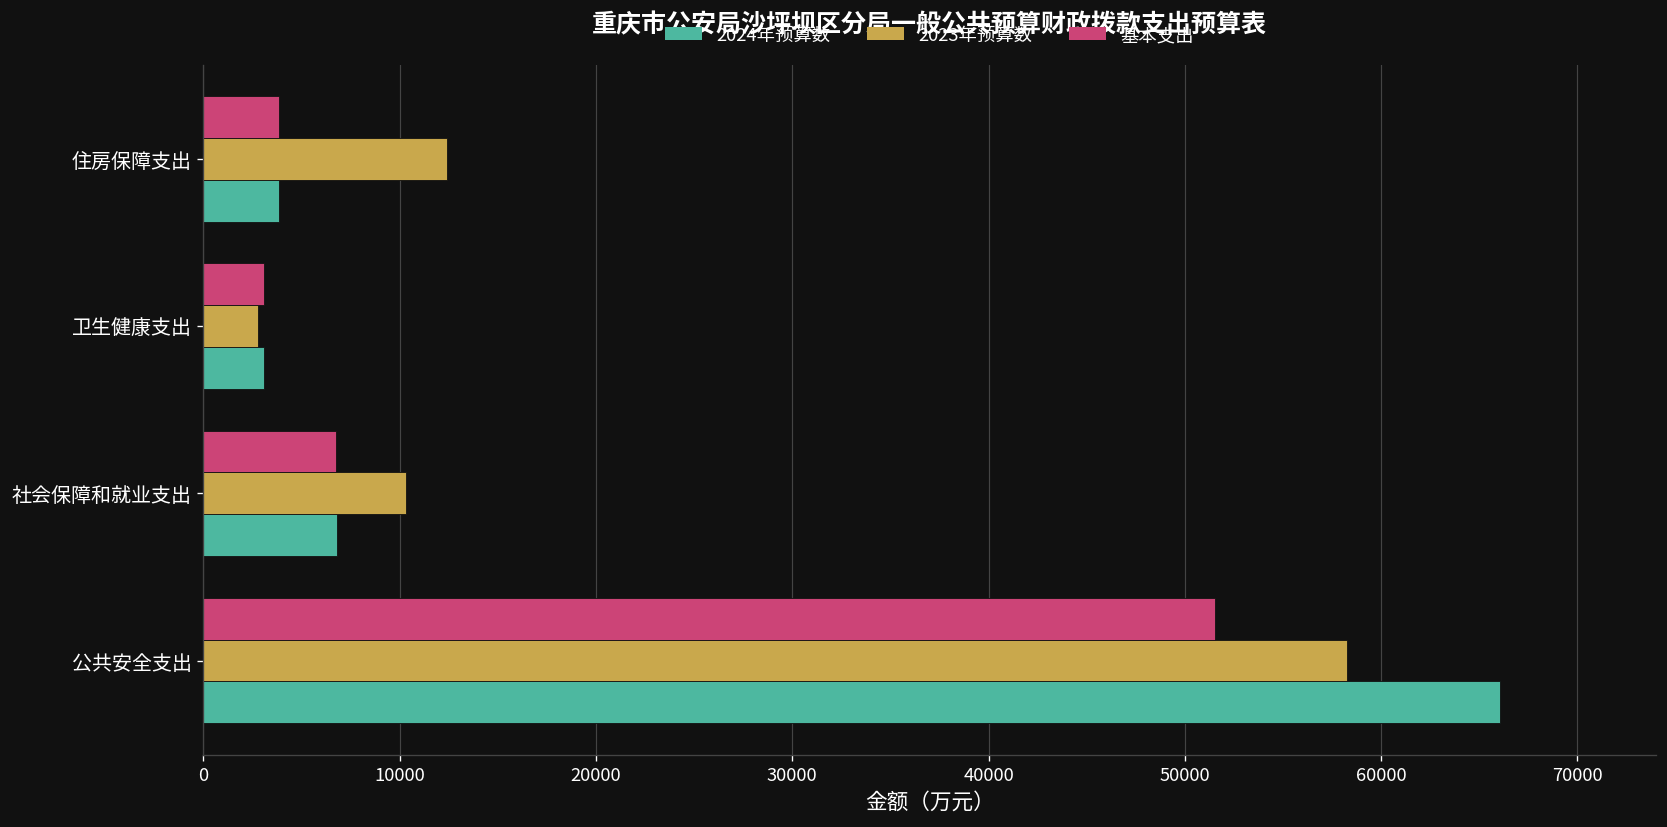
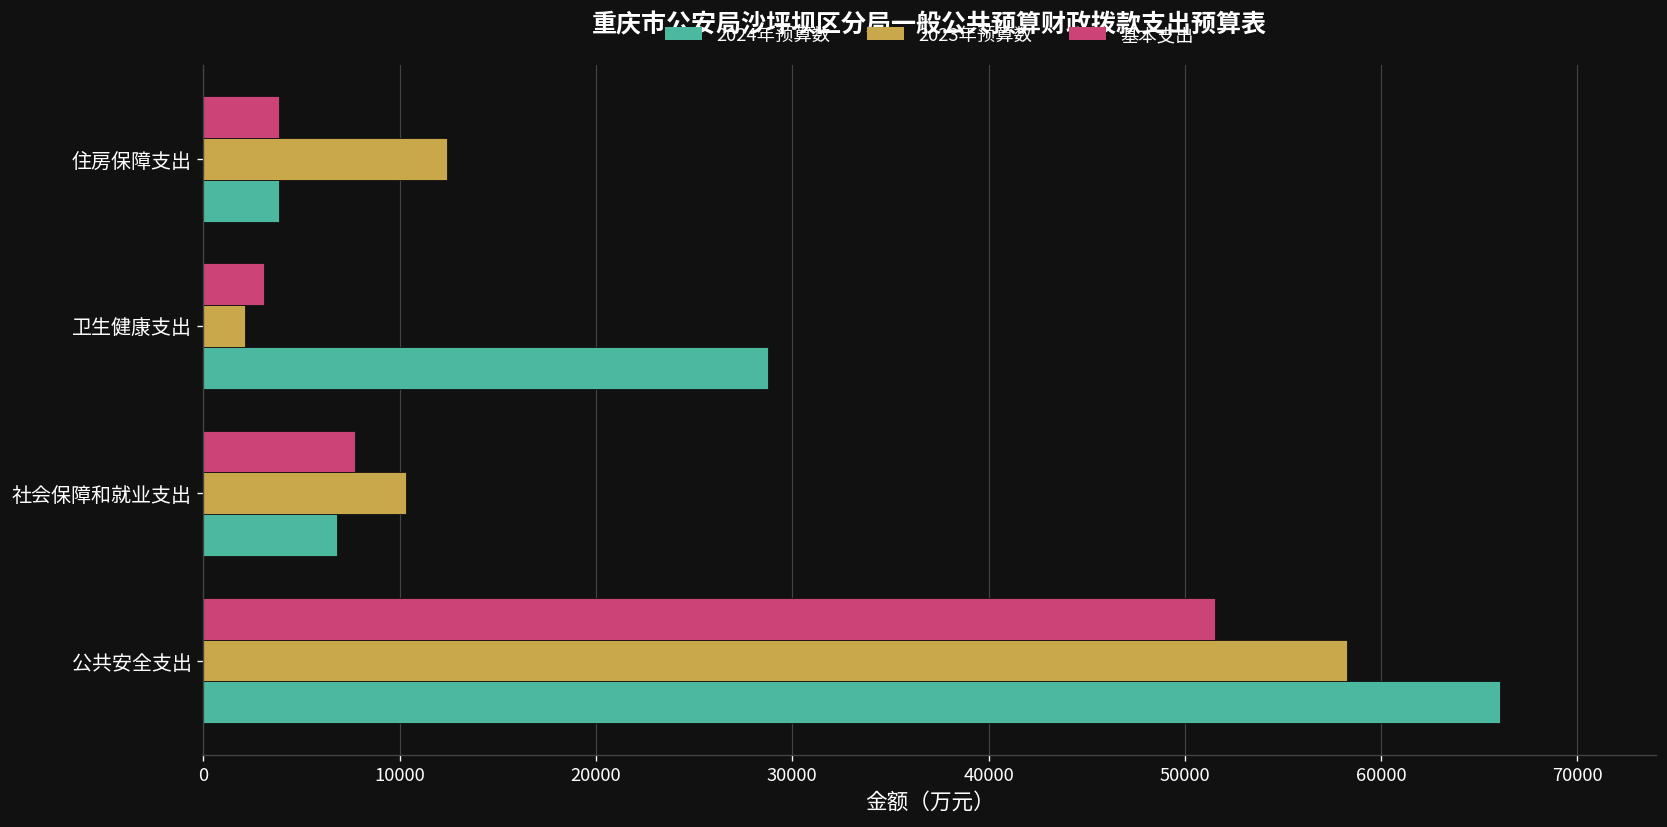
2023年预算数, 卫生健康支出: 2800 -> 2100
2024年预算数, 卫生健康支出: 3100 -> 28800
基本支出, 社会保障和就业支出: 6700 -> 7700
